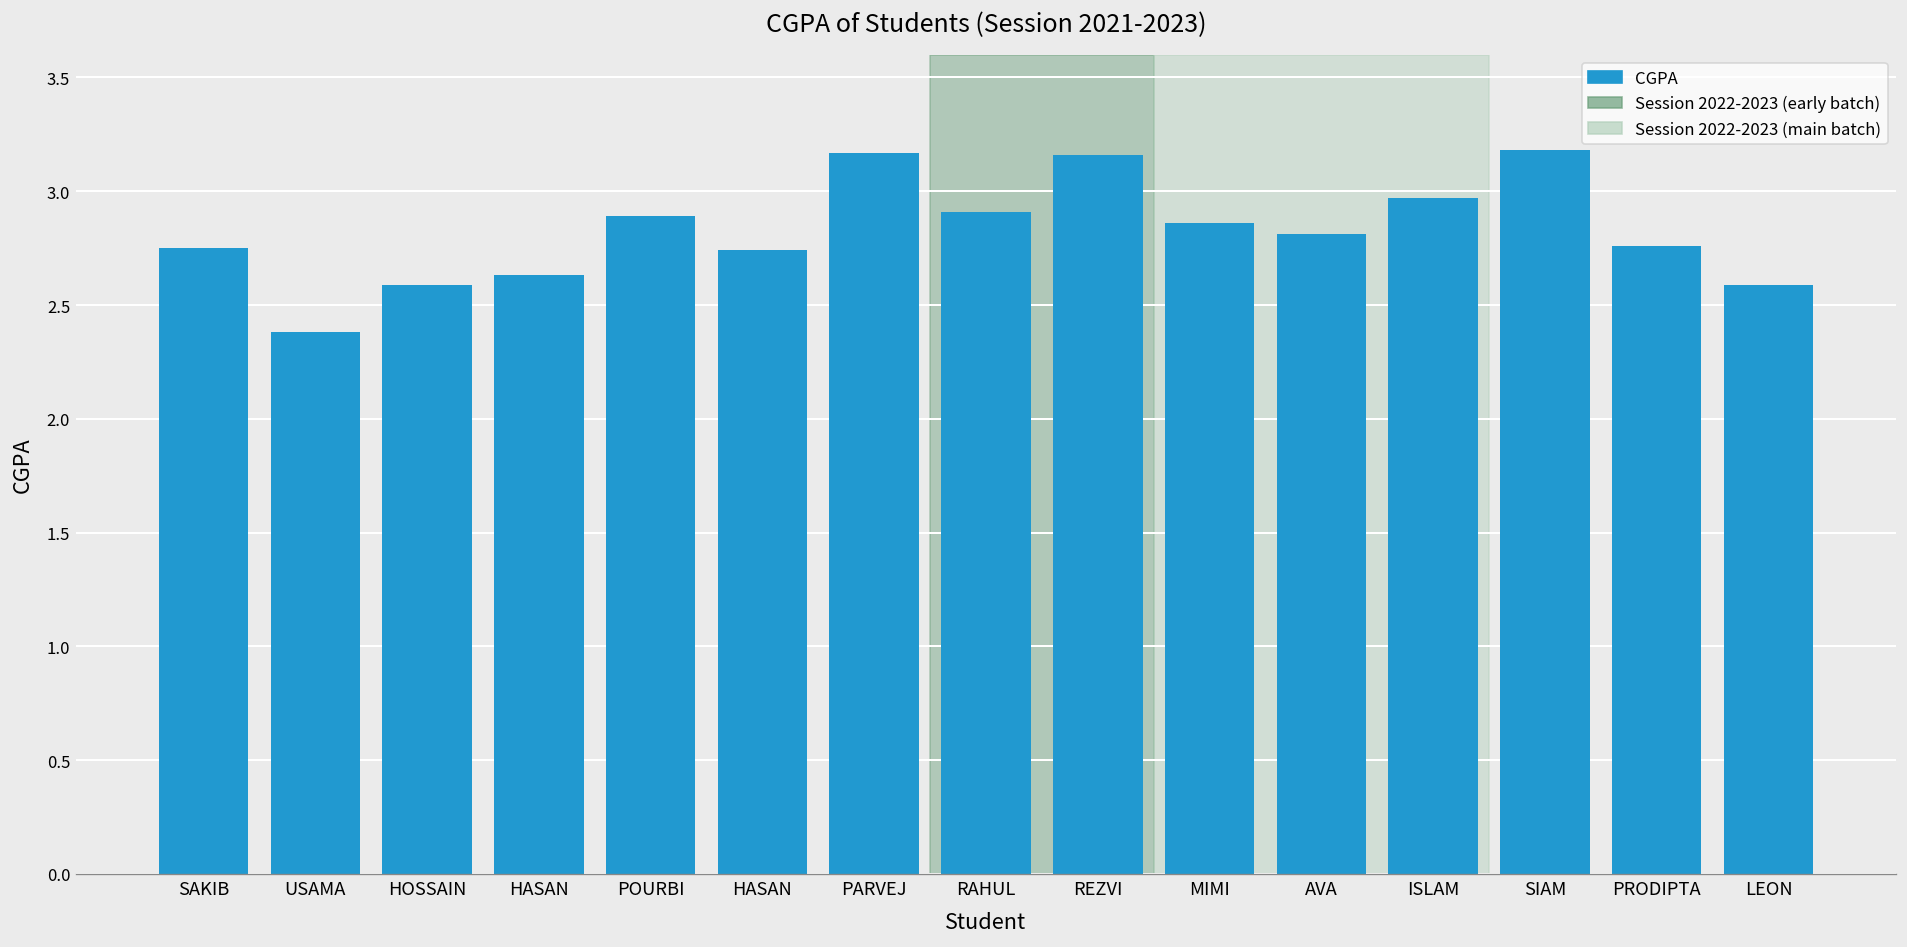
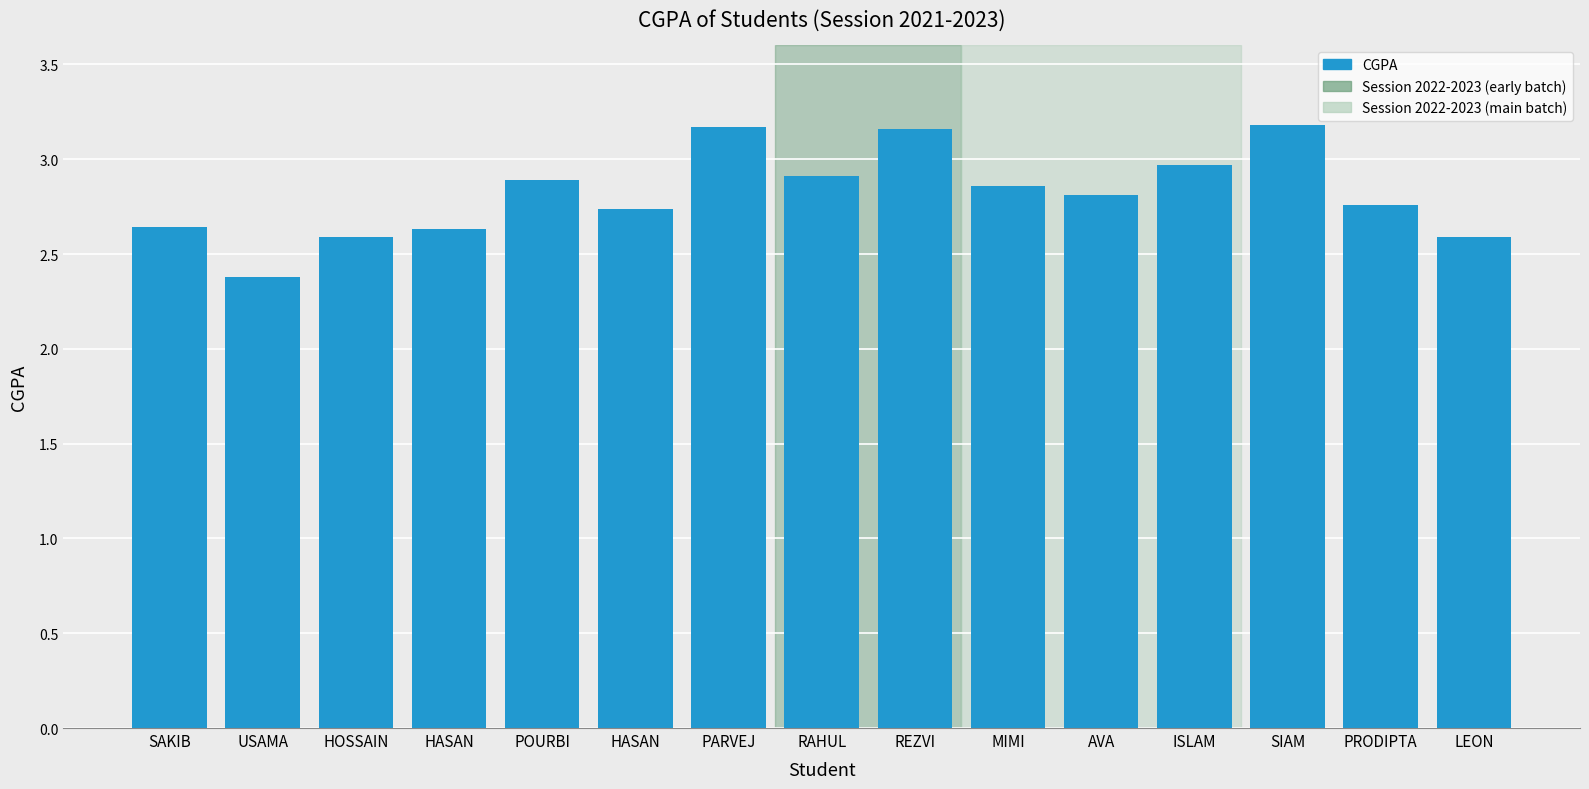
SAKIB: 2.75 -> 2.64
